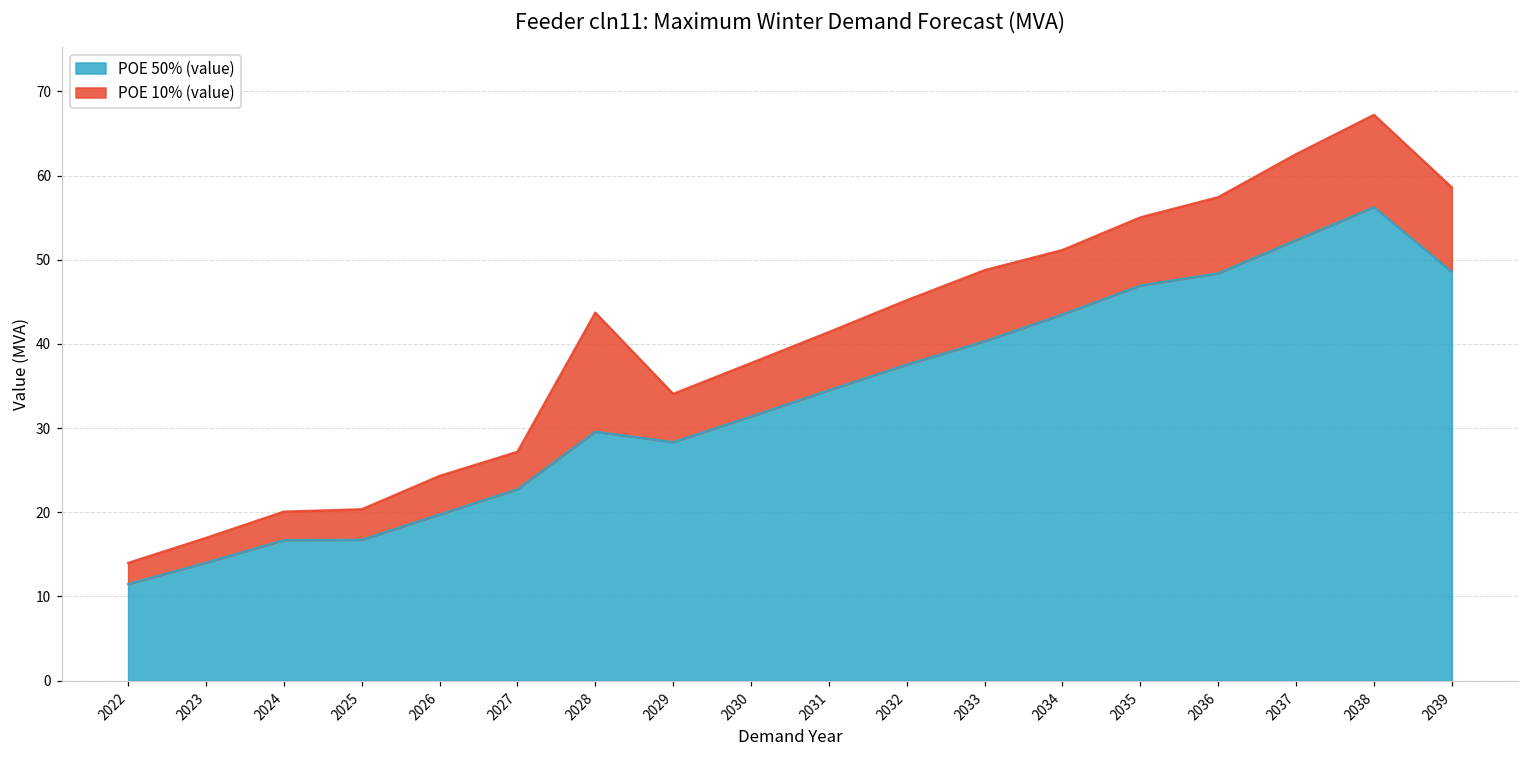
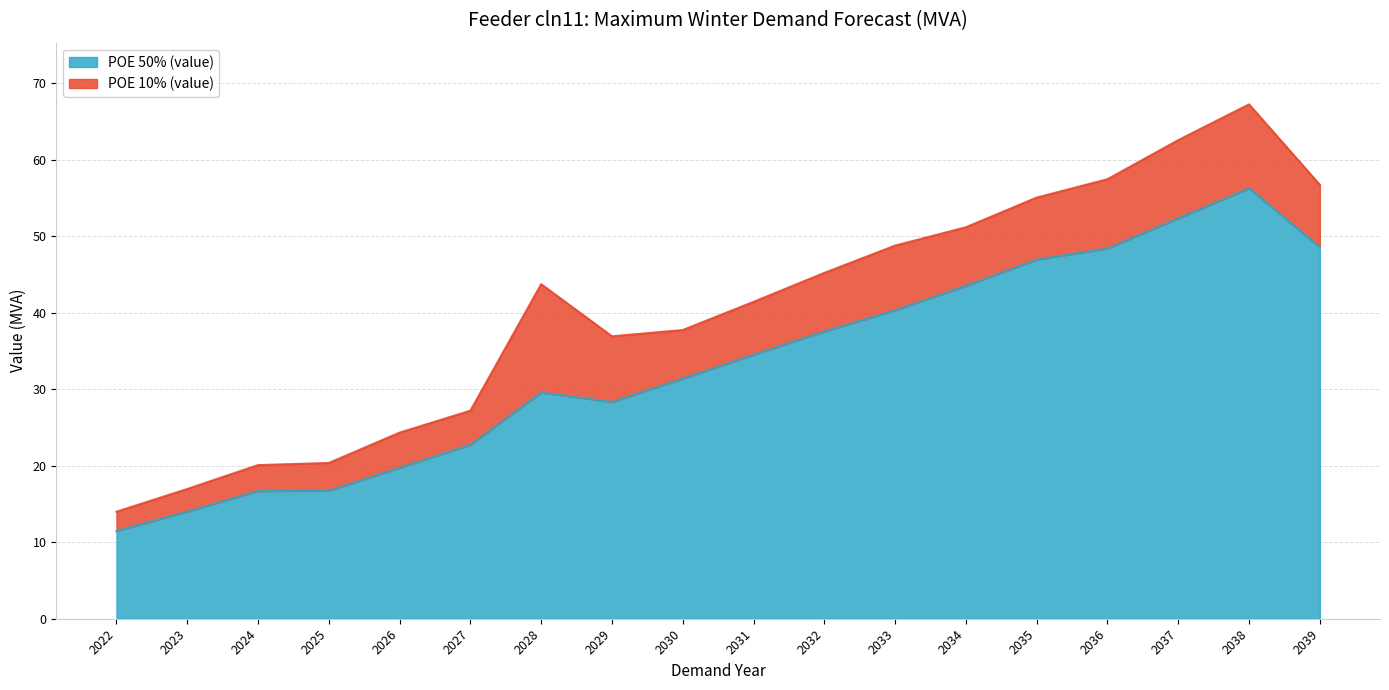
POE 10% (value), 2029: 34 -> 37
POE 10% (value), 2039: 59 -> 57
